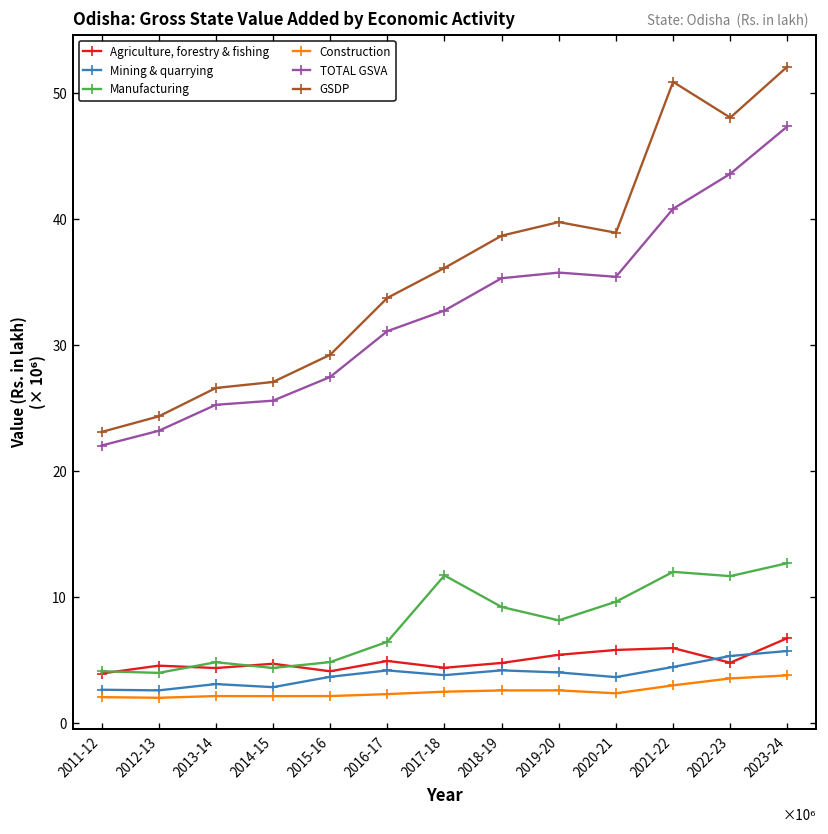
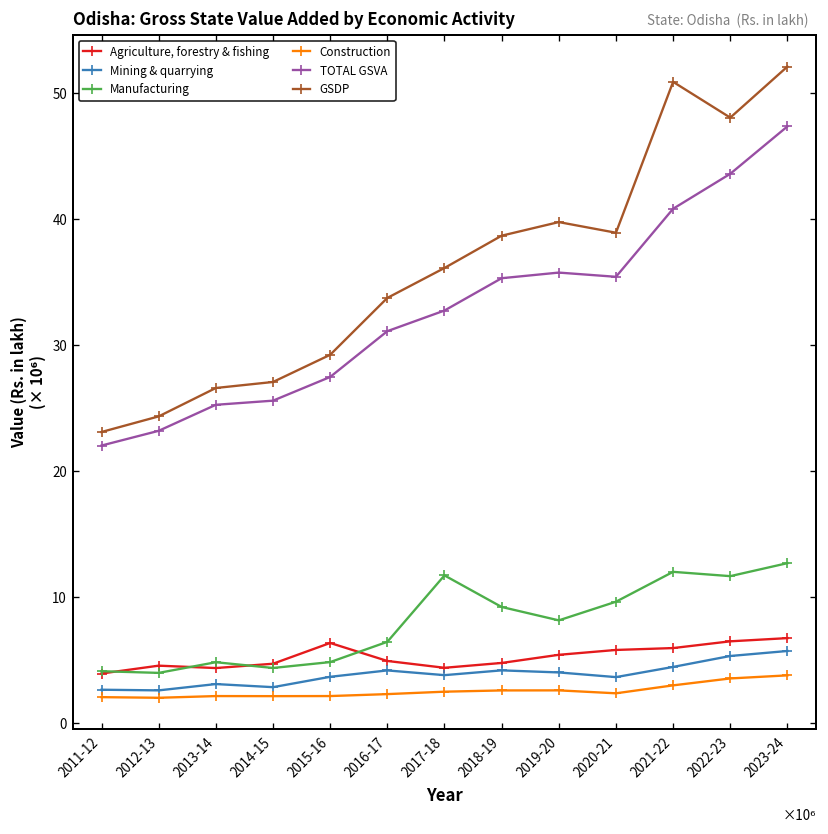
Agriculture, forestry & fishing, 2015-16: 4.1 -> 6.4
Agriculture, forestry & fishing, 2022-23: 4.8 -> 6.5
